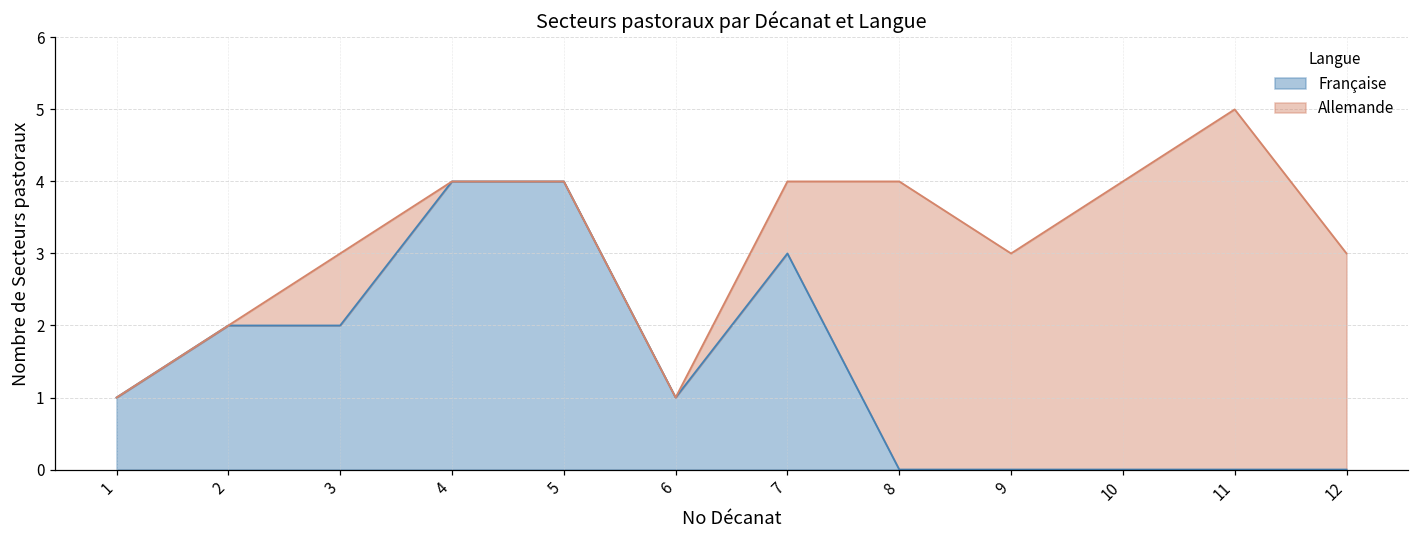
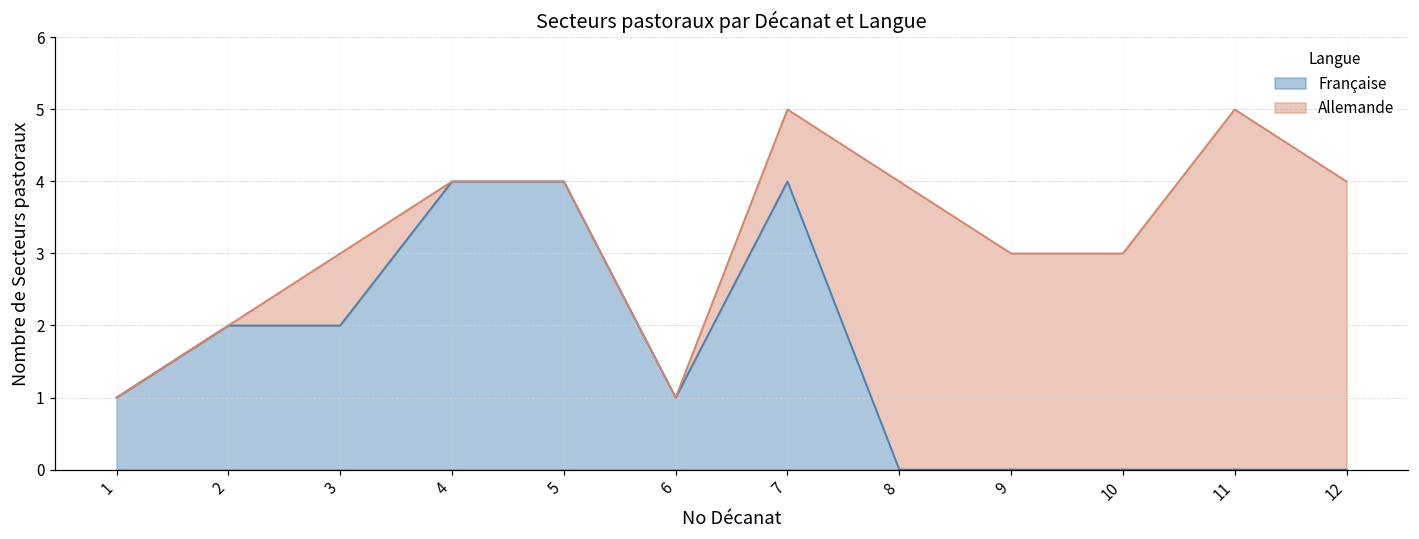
Française, 7: 3 -> 4
Allemande, 10: 4 -> 3
Allemande, 12: 3 -> 4
